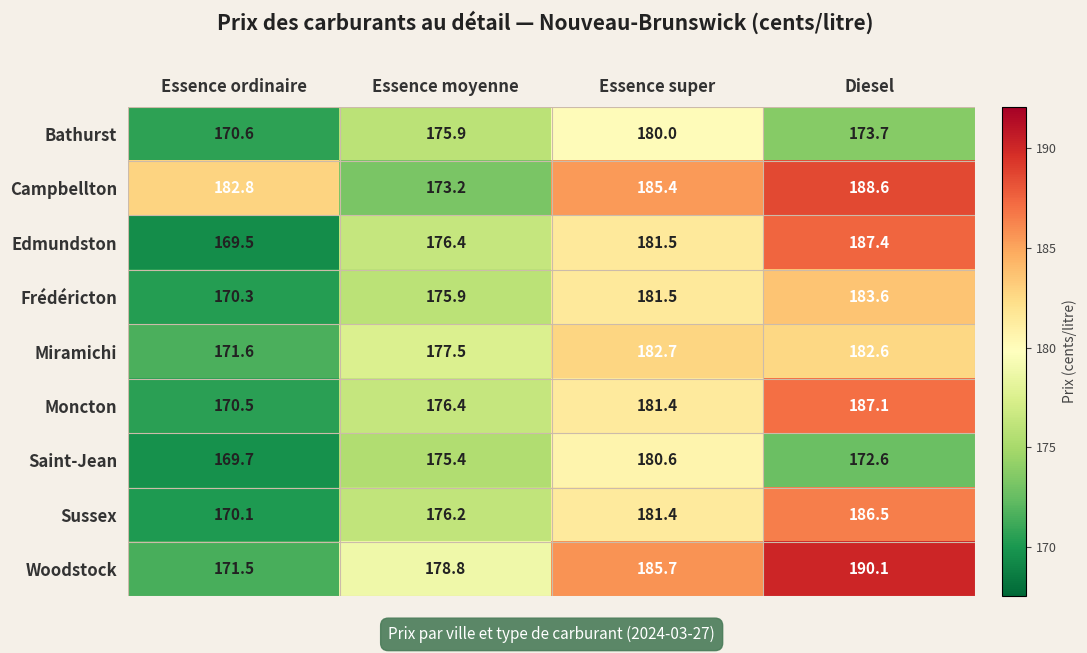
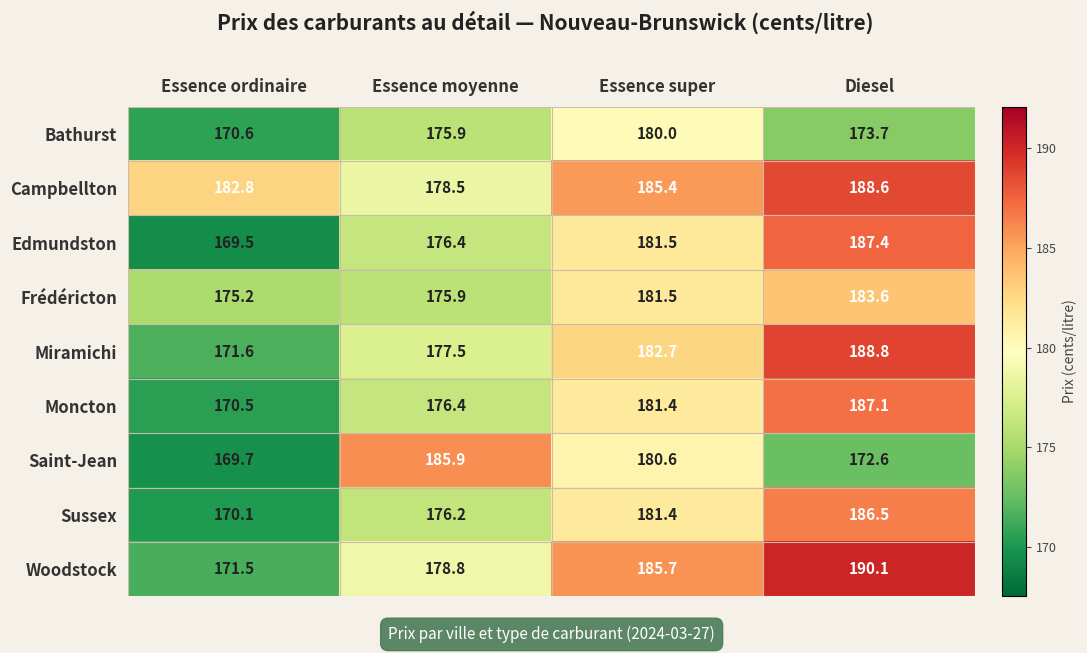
Campbellton, Essence moyenne: 173.2 -> 178.5
Frédéricton, Essence ordinaire: 170.3 -> 175.2
Miramichi, Diesel: 182.6 -> 188.8
Saint-Jean, Essence moyenne: 175.4 -> 185.9
